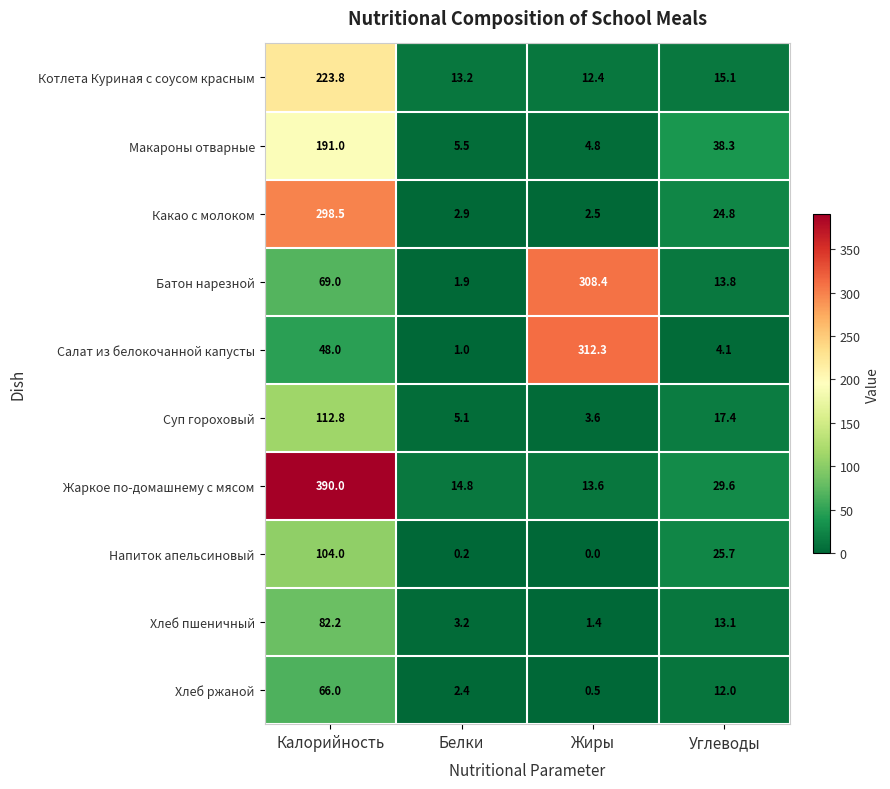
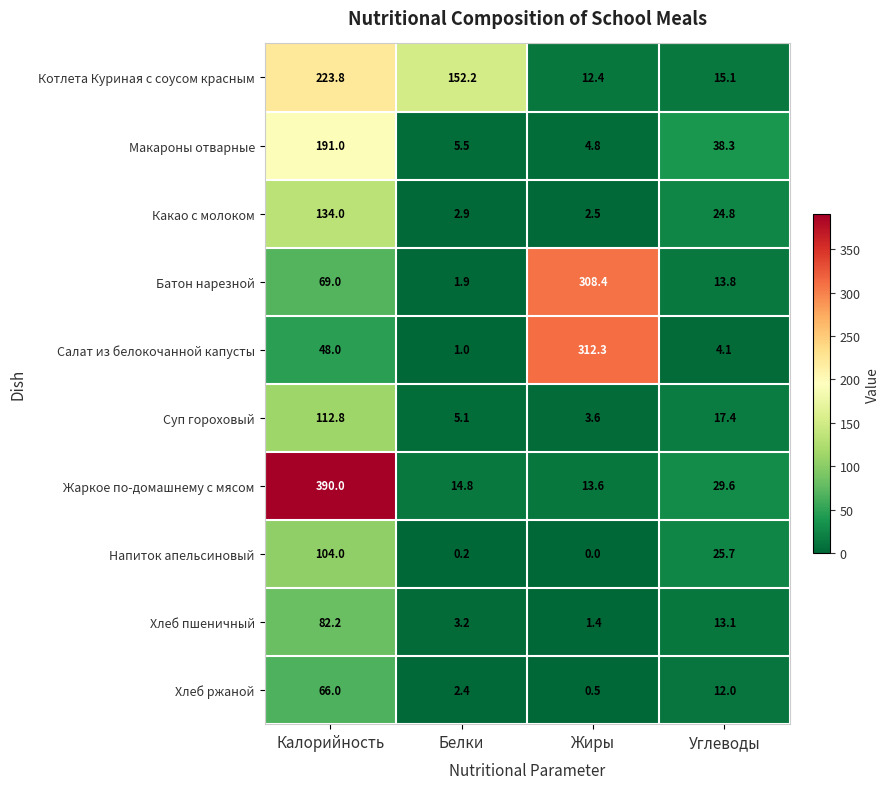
Котлета Куриная с соусом красным, Белки: 13.2 -> 152.2
Какао с молоком, Калорийность: 298.5 -> 134.0
